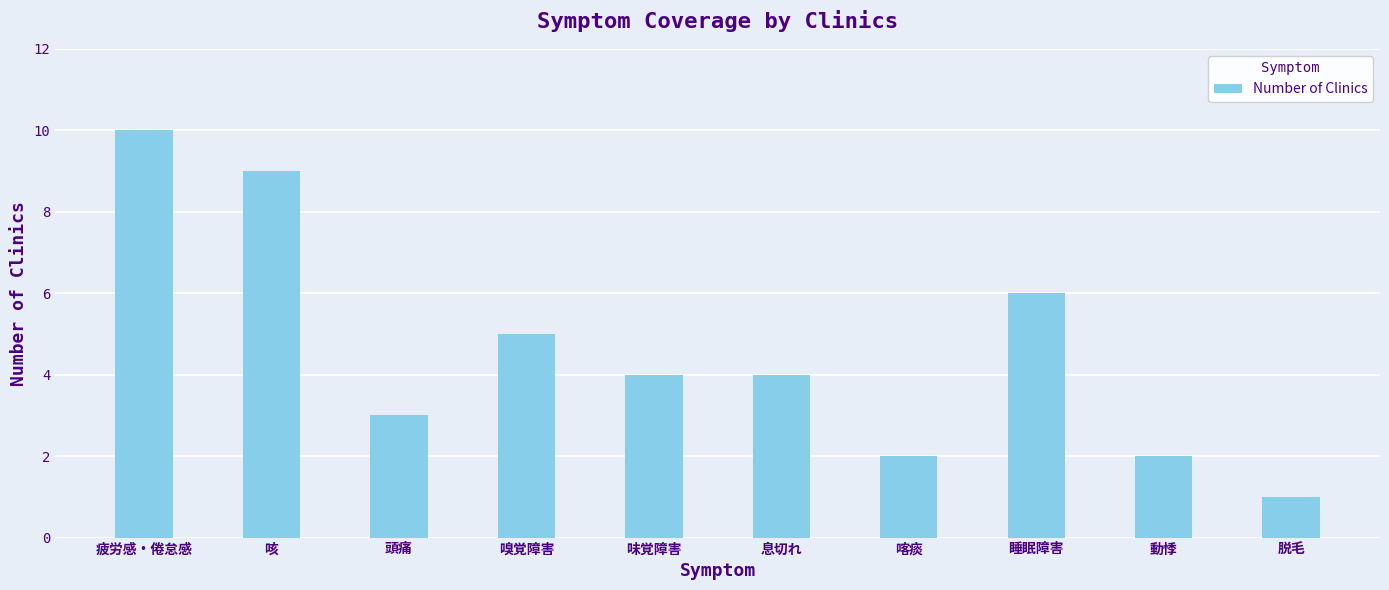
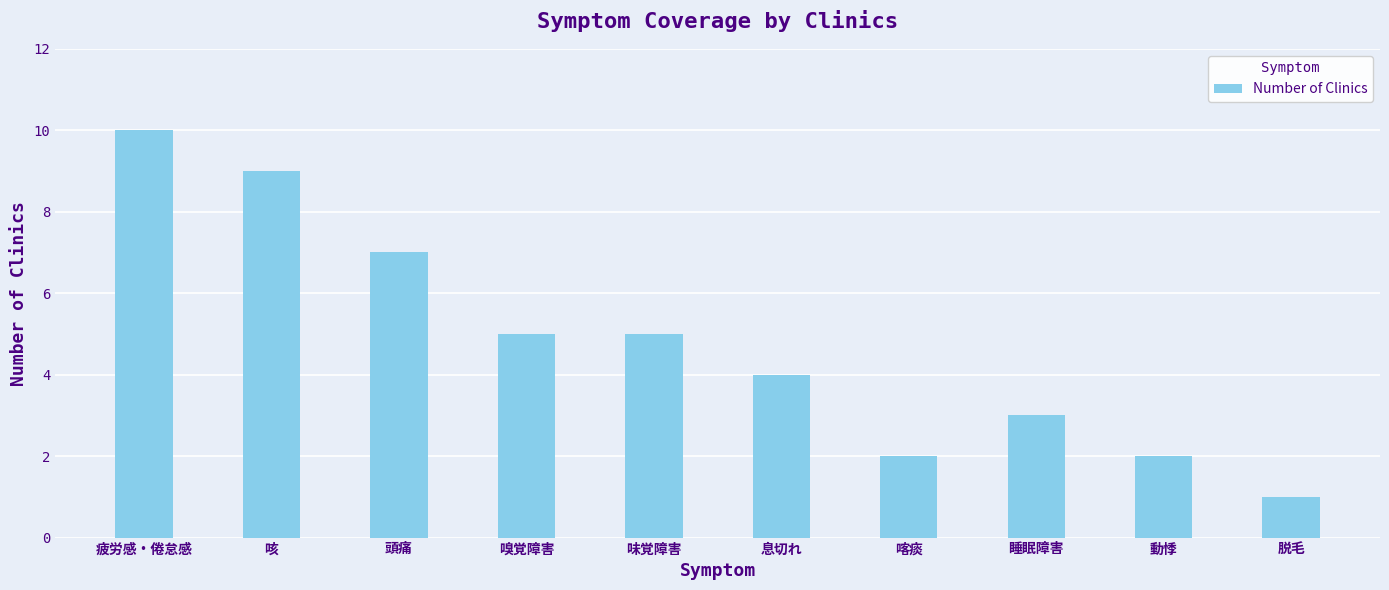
頭痛: 3 -> 7
味覚障害: 4 -> 5
睡眠障害: 6 -> 3
